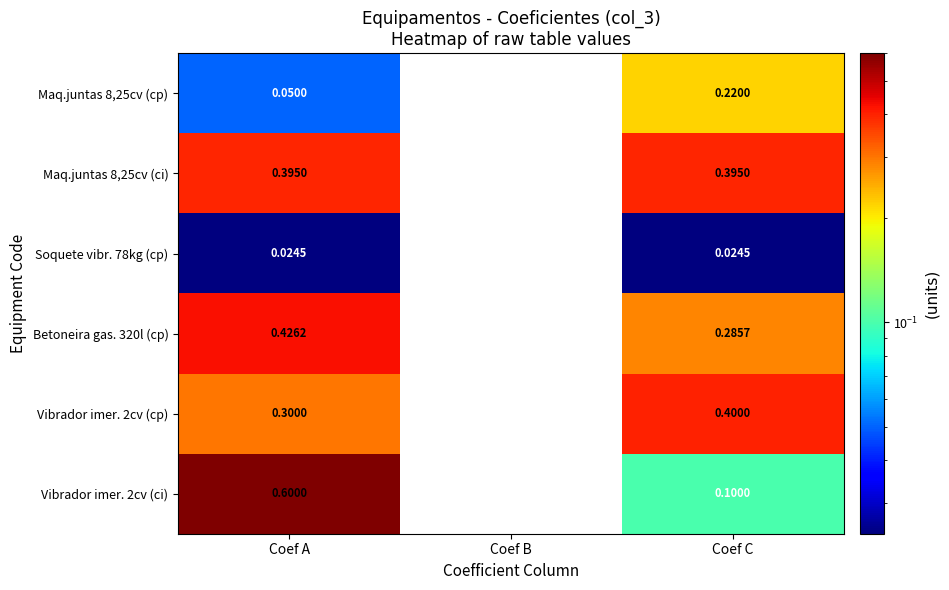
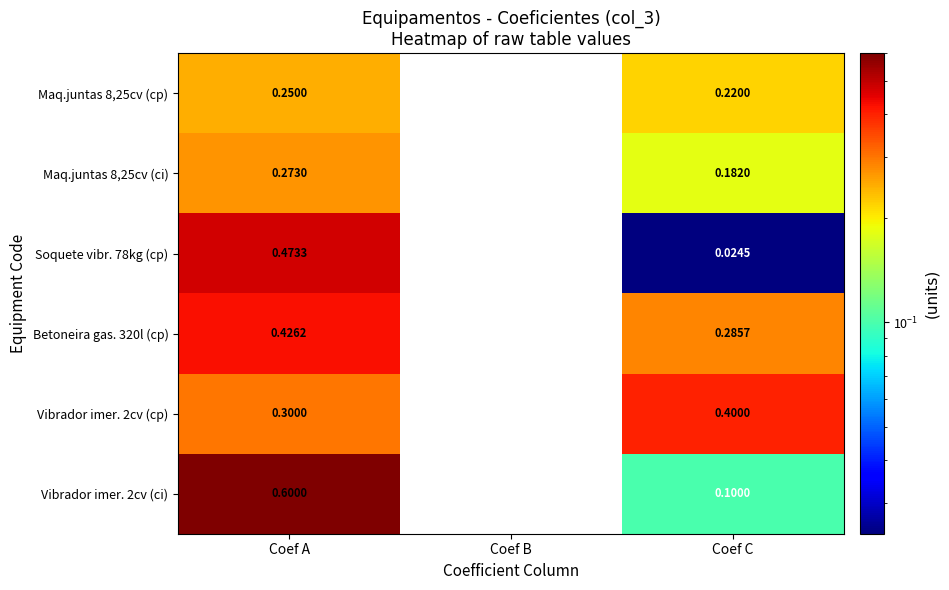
Maq.juntas 8,25cv (cp), Coef A: 0.0500 -> 0.2500
Maq.juntas 8,25cv (ci), Coef A: 0.3950 -> 0.2730
Maq.juntas 8,25cv (ci), Coef C: 0.3950 -> 0.1820
Soquete vibr. 78kg (cp), Coef A: 0.0245 -> 0.4733
